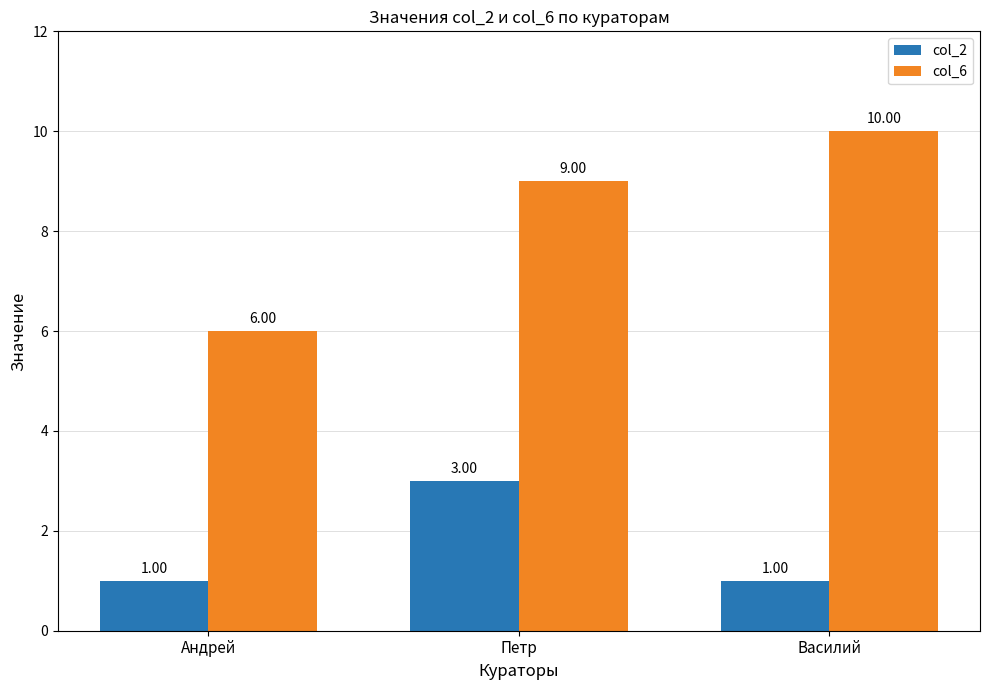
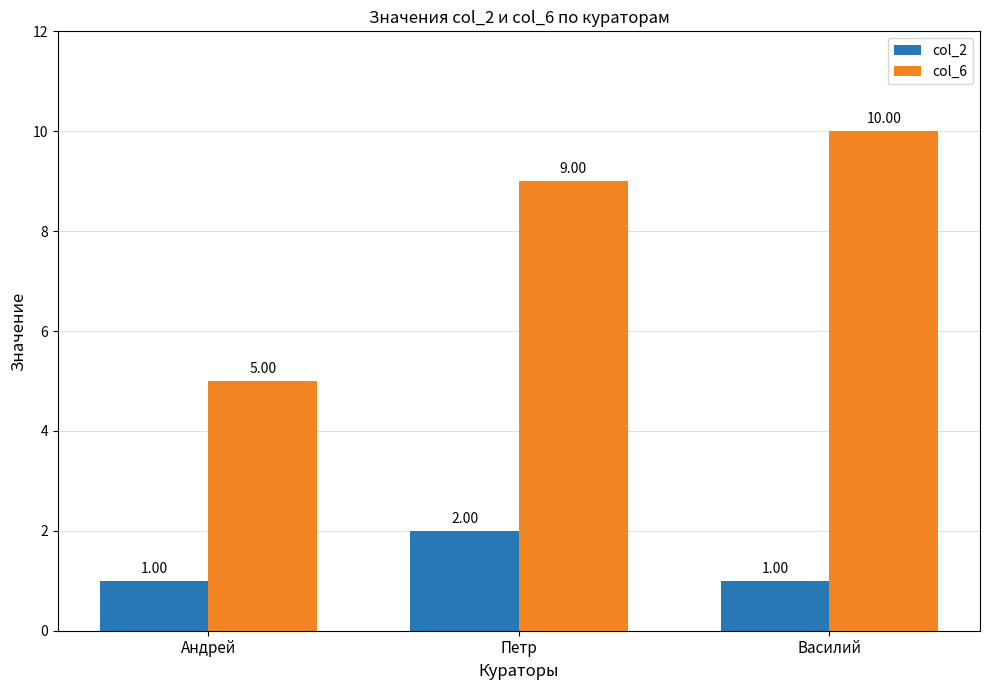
col_6, Андрей: 6.00 -> 5.00
col_2, Петр: 3.00 -> 2.00
